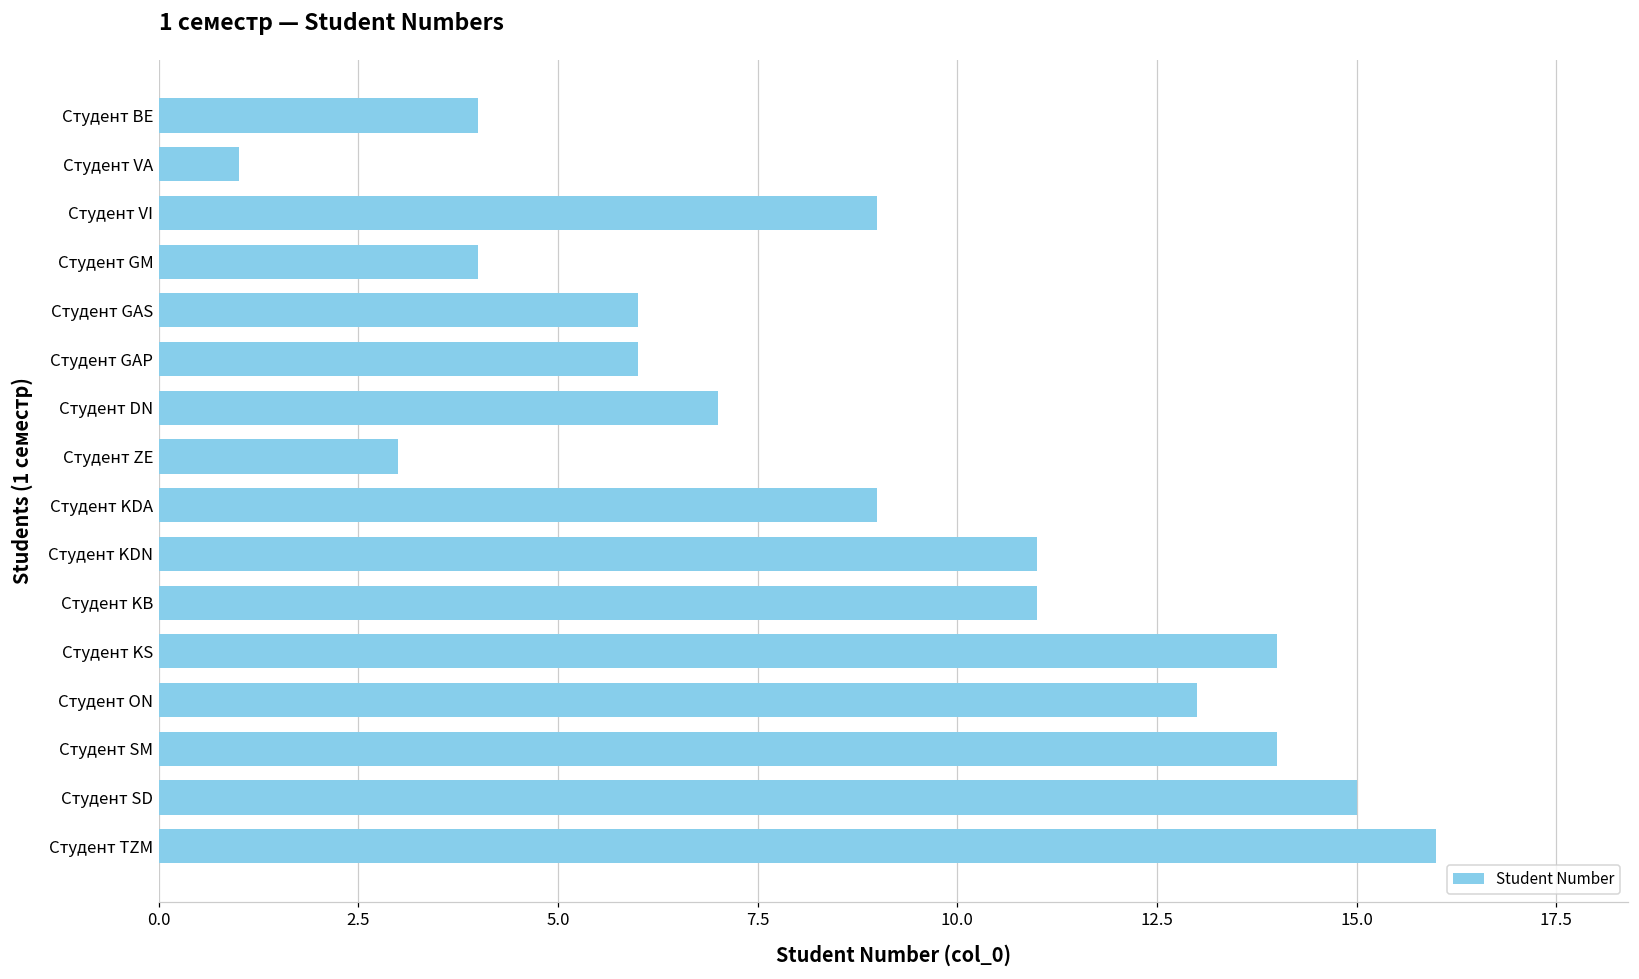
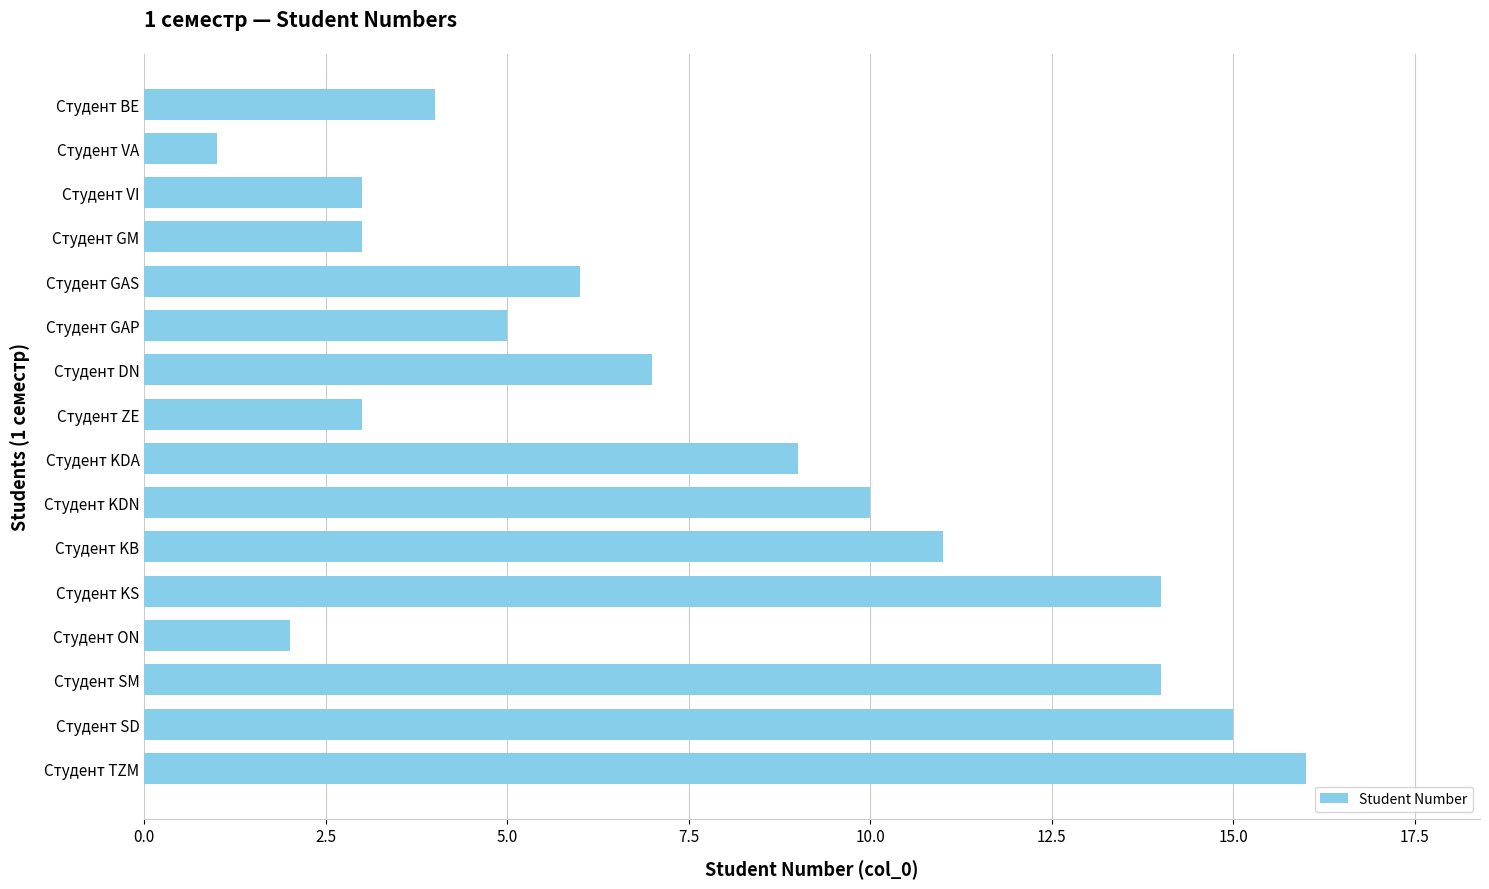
Студент VI: 9 -> 3
Студент GM: 4 -> 3
Студент GAP: 6 -> 5
Студент KDN: 11 -> 10
Студент ON: 13 -> 2
